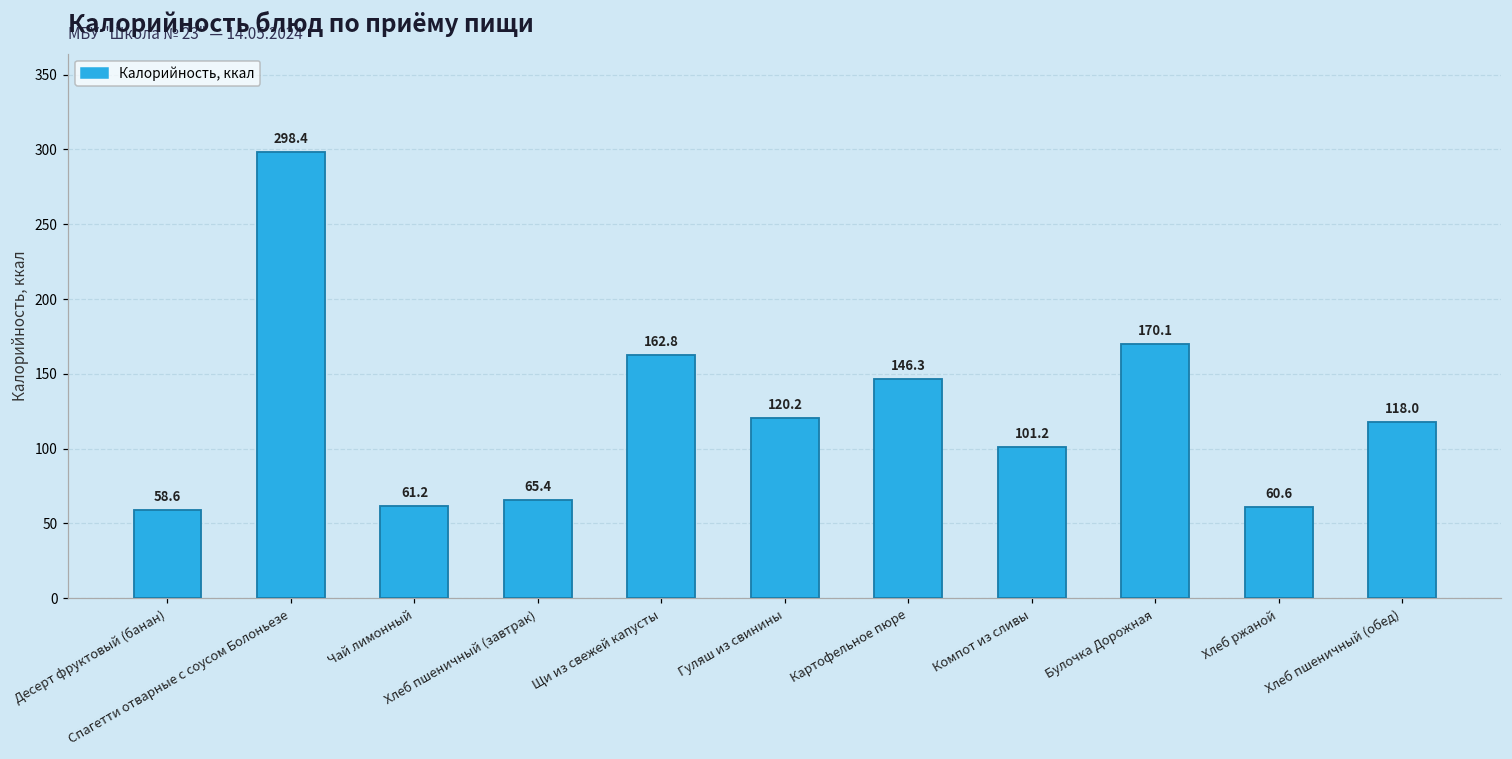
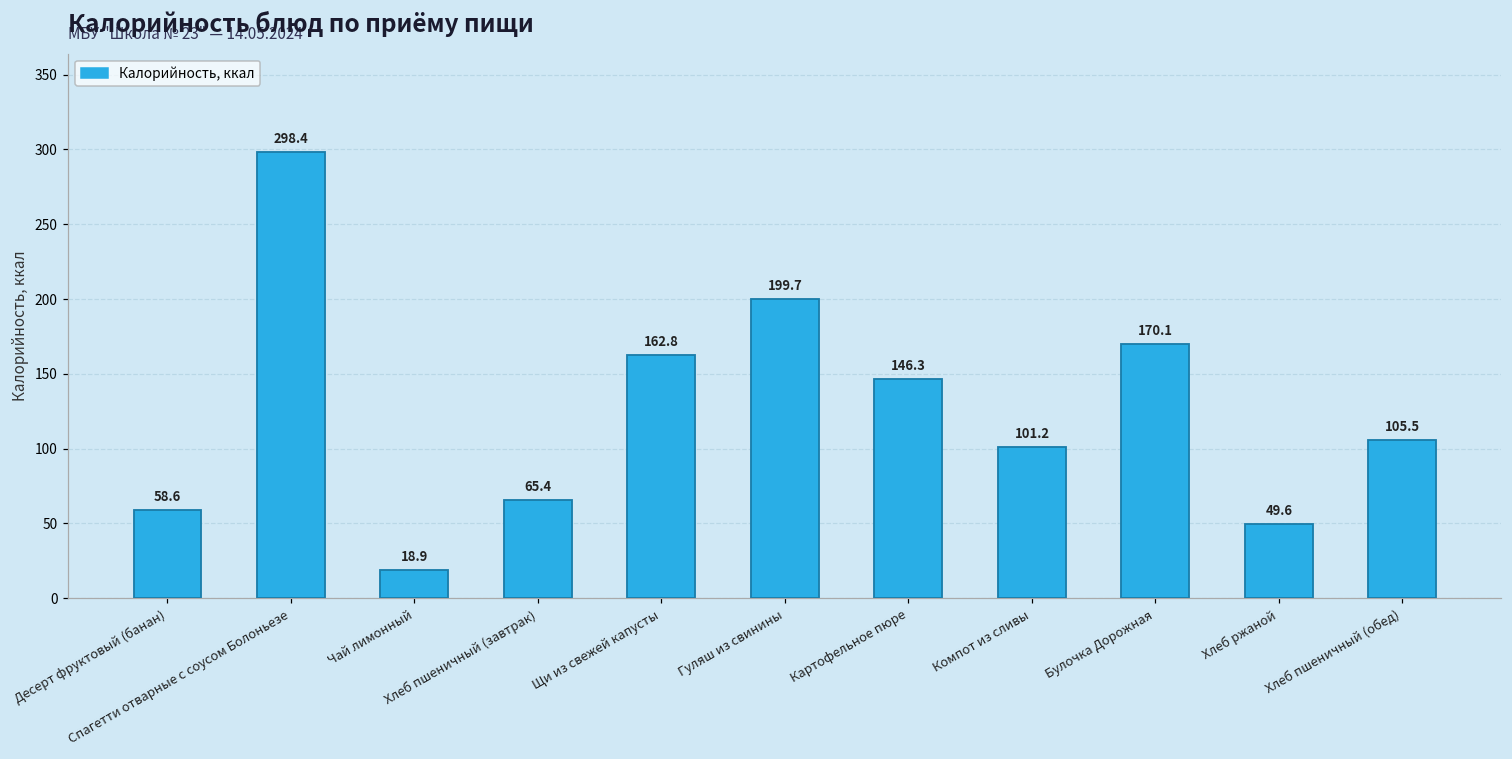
Чай лимонный: 61.2 -> 18.9
Гуляш из свинины: 120.2 -> 199.7
Хлеб ржаной: 60.6 -> 49.6
Хлеб пшеничный (обед): 118.0 -> 105.5
